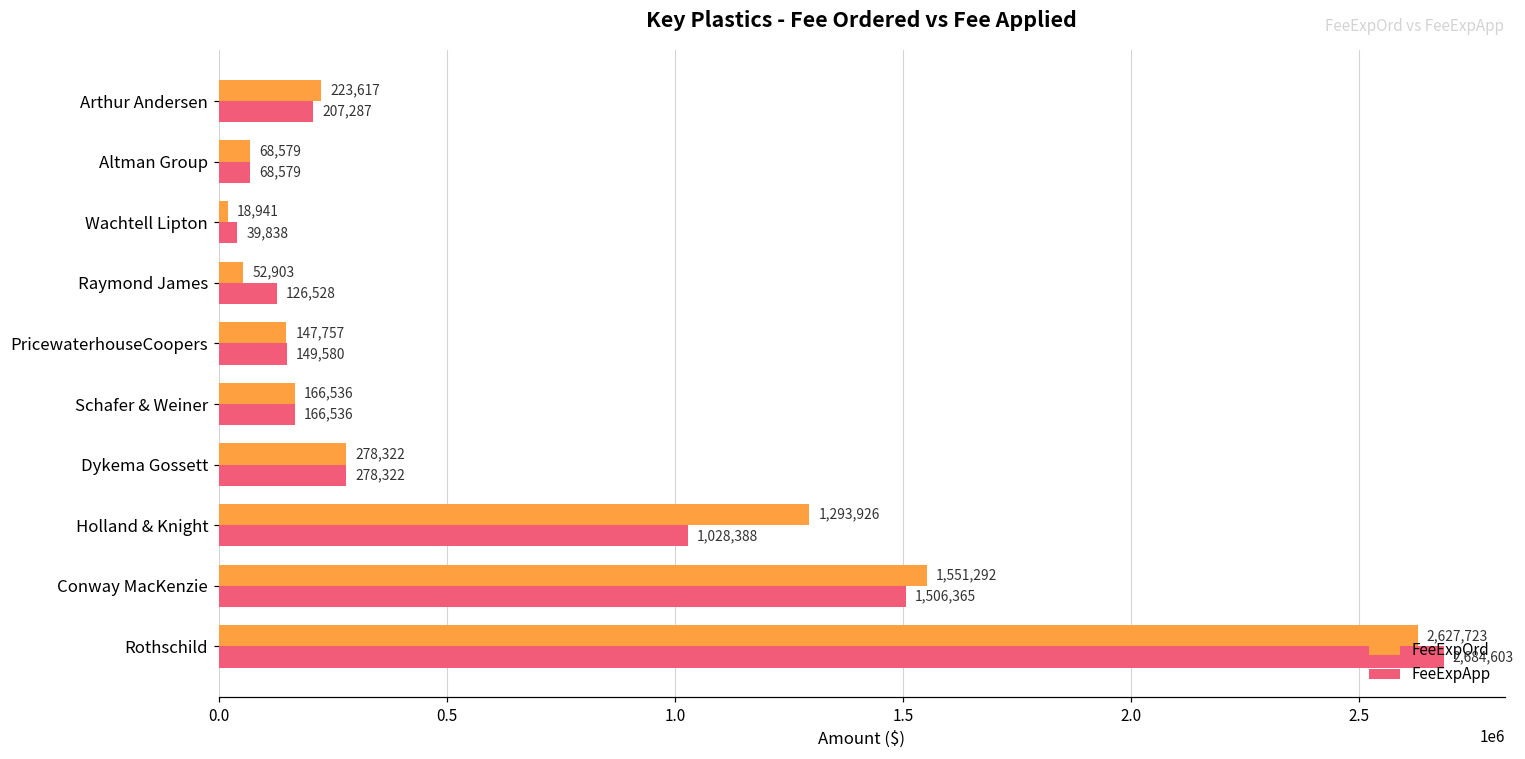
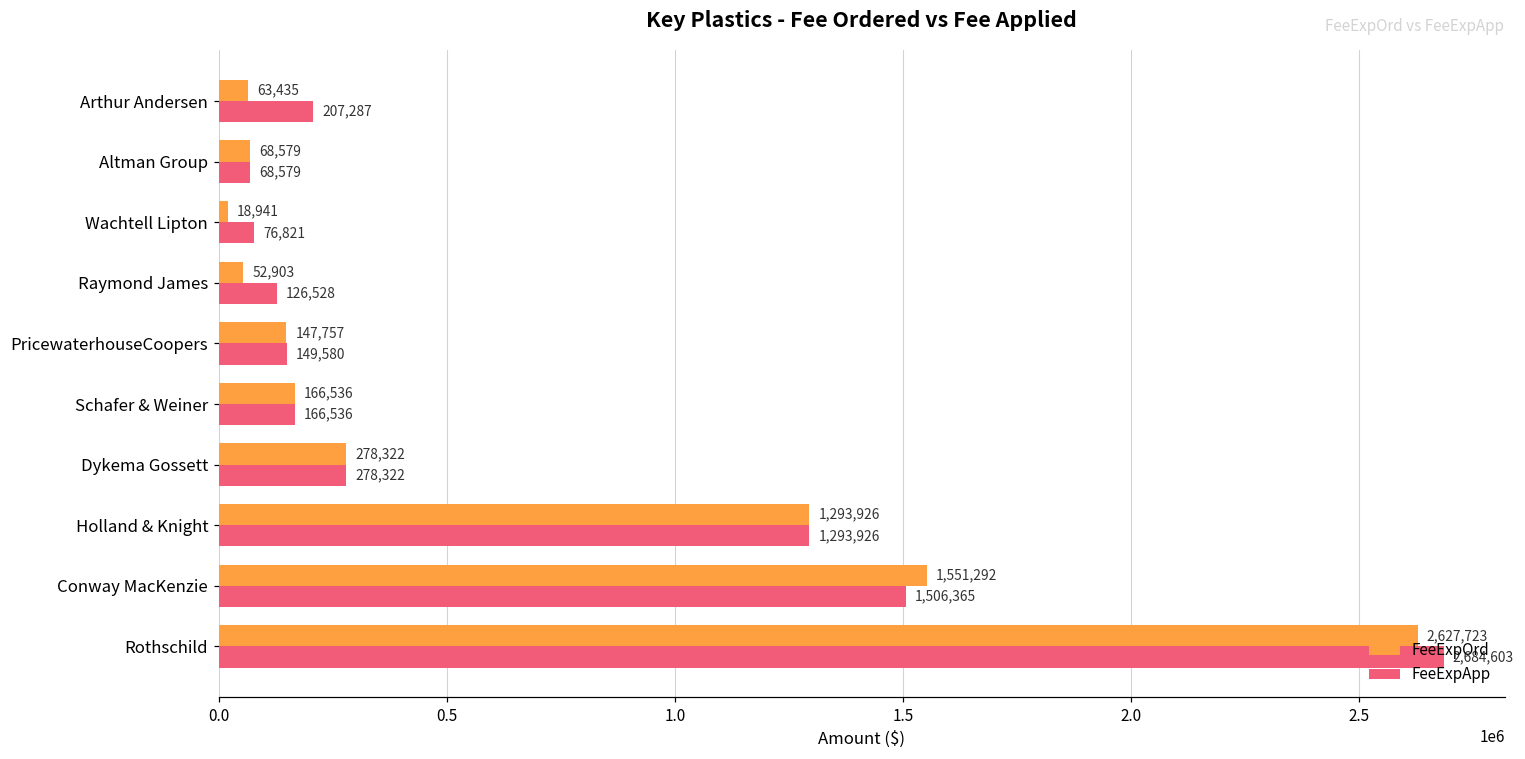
FeeExpOrd, Arthur Andersen: 223,617 -> 63,435
FeeExpApp, Wachtell Lipton: 39,838 -> 76,821
FeeExpApp, Holland & Knight: 1,028,388 -> 1,293,926
